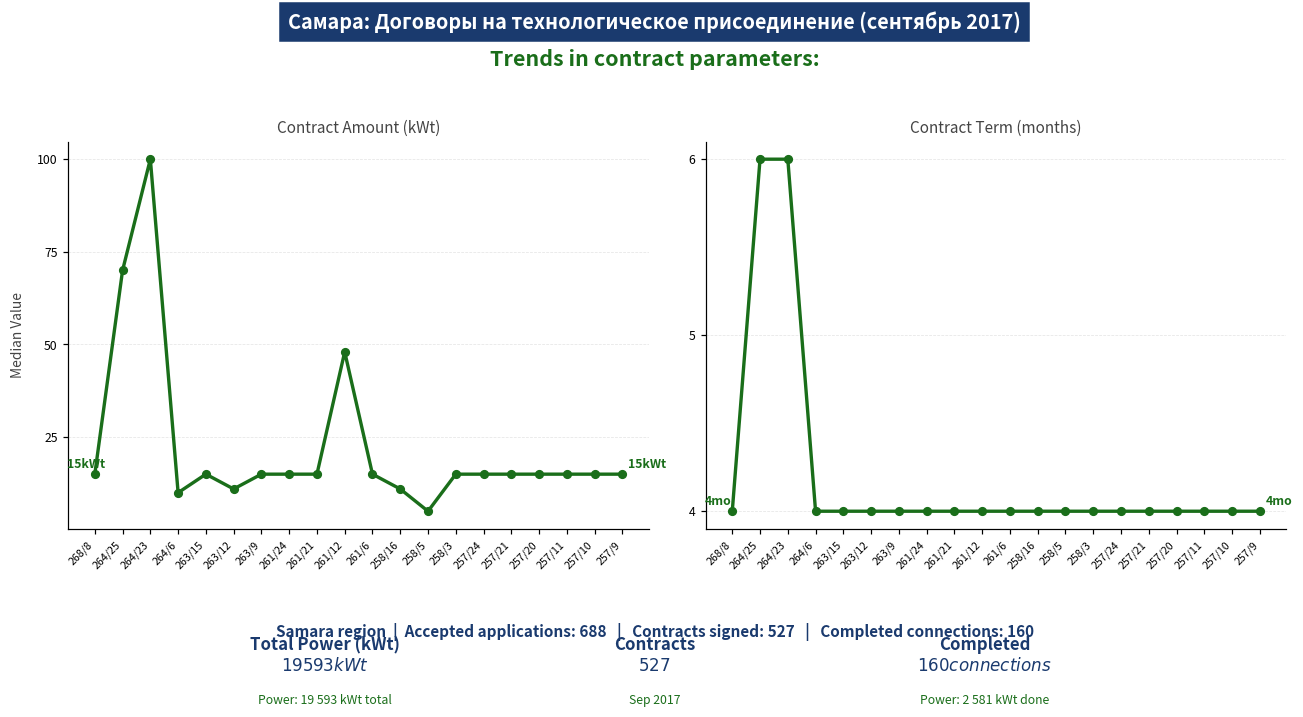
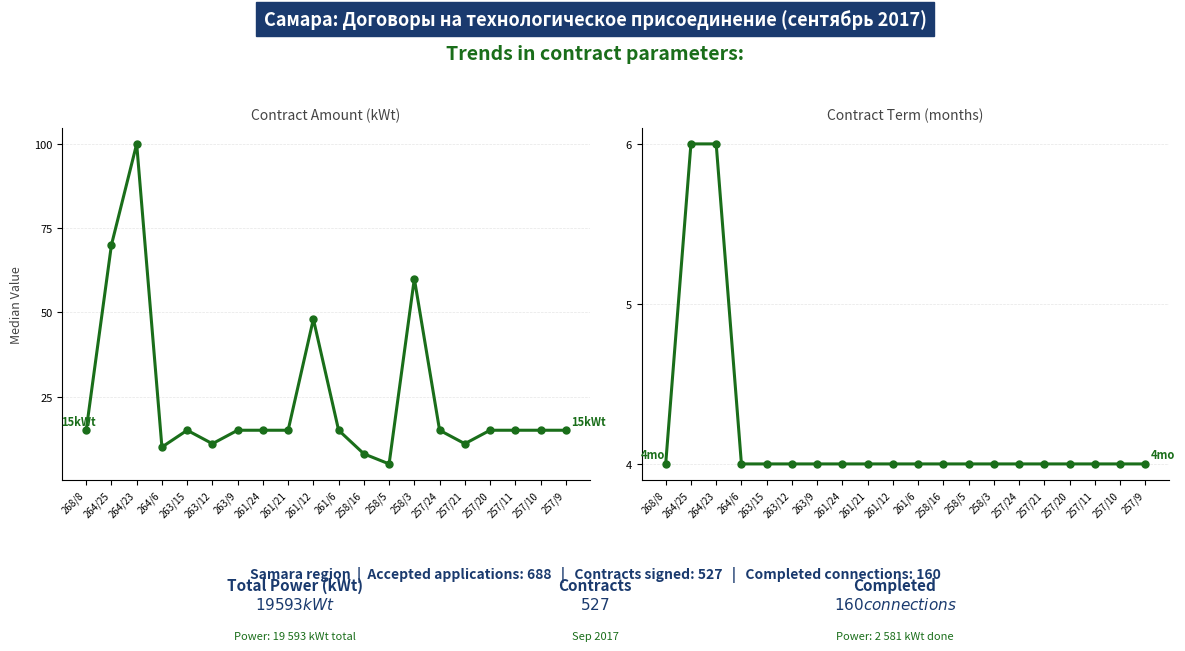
Contract Amount (kWt), 258/16: 11 -> 8
Contract Amount (kWt), 258/3: 15 -> 60
Contract Amount (kWt), 257/21: 15 -> 11
